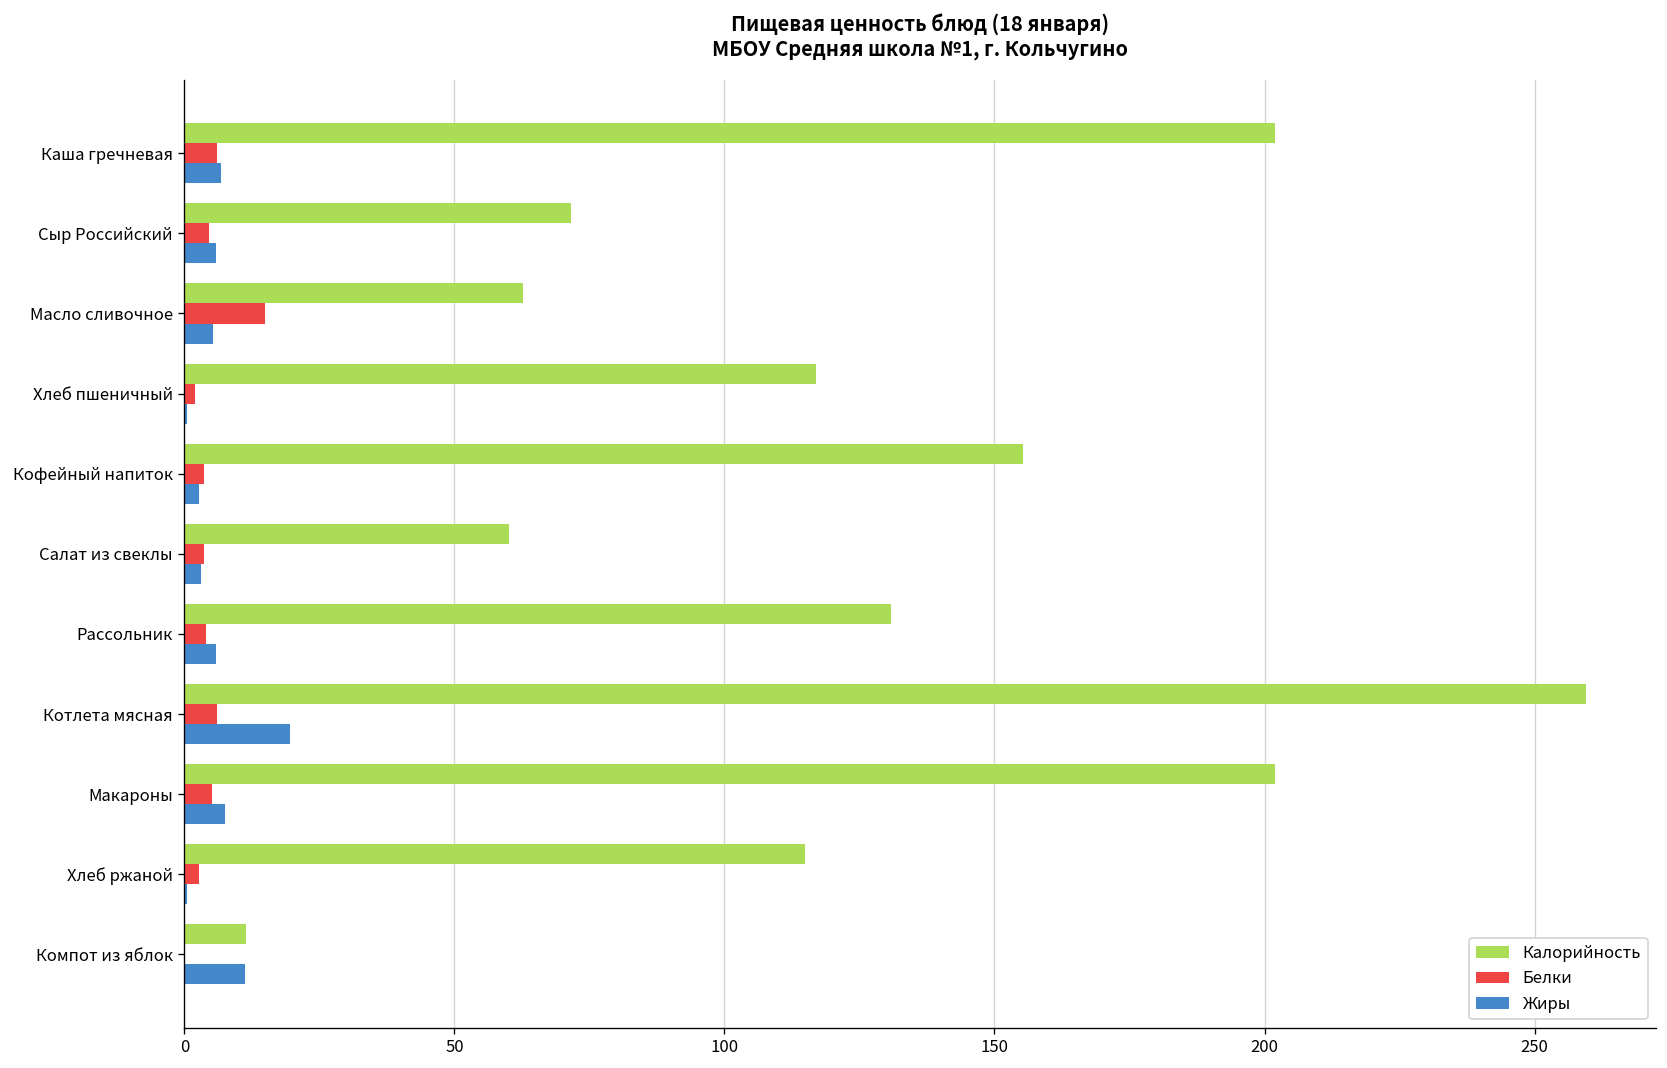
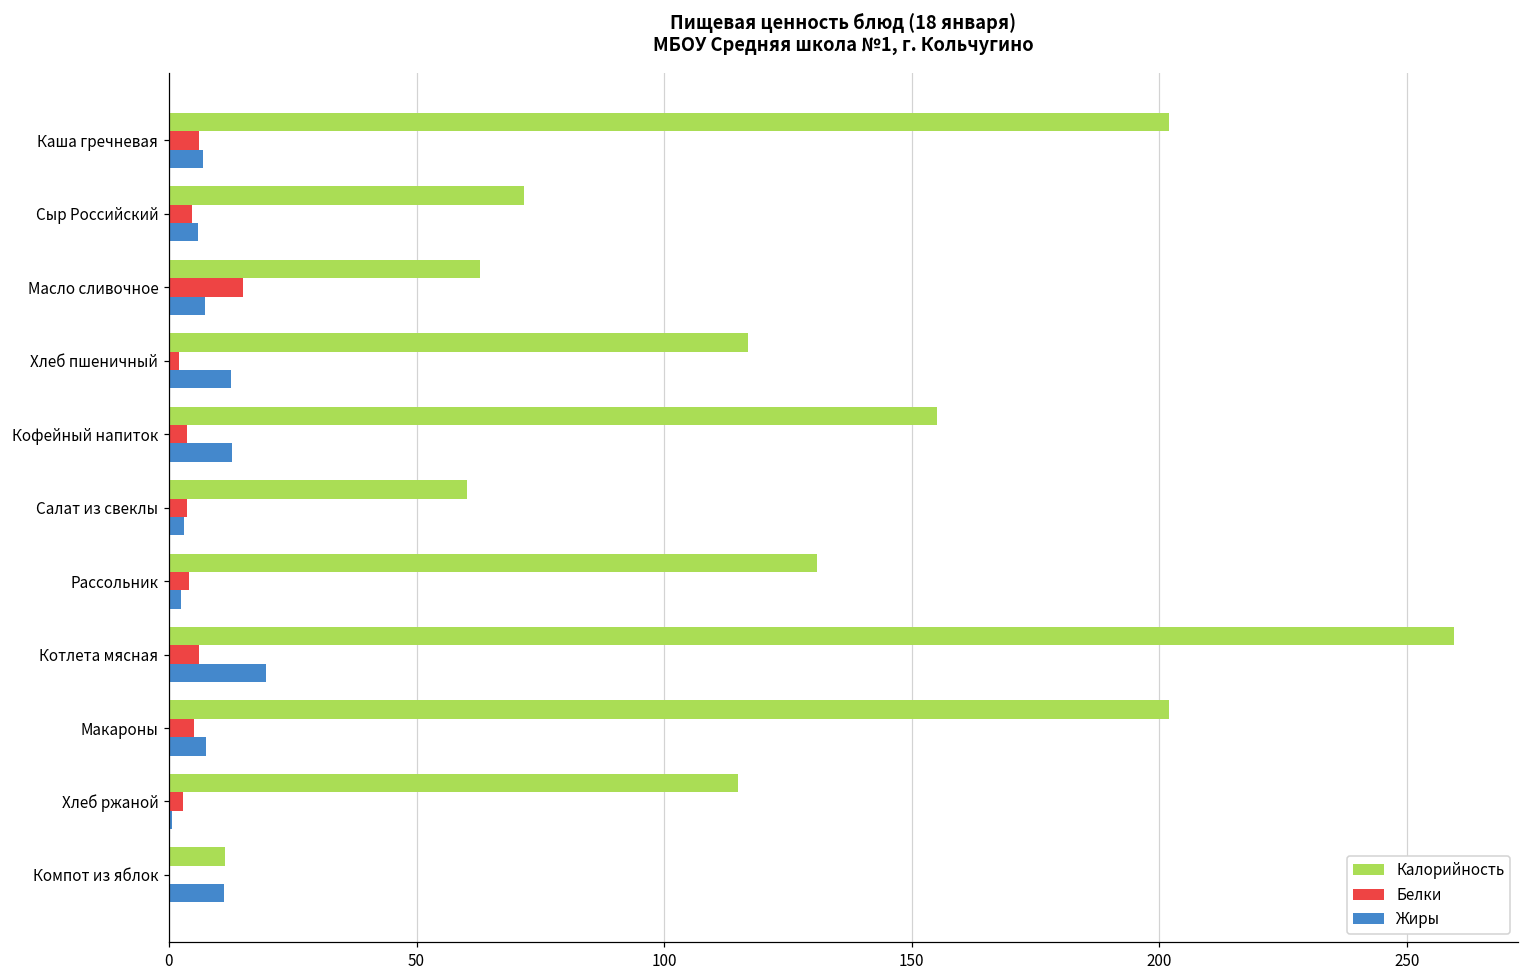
Жиры, Масло сливочное: 5 -> 7
Жиры, Хлеб пшеничный: 1 -> 13
Жиры, Кофейный напиток: 3 -> 13
Жиры, Рассольник: 6 -> 3
